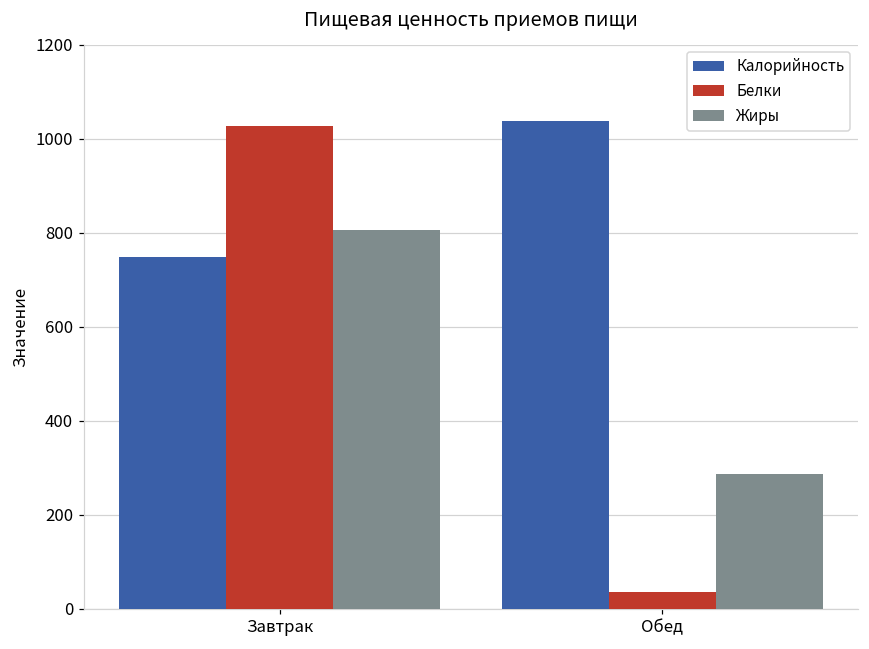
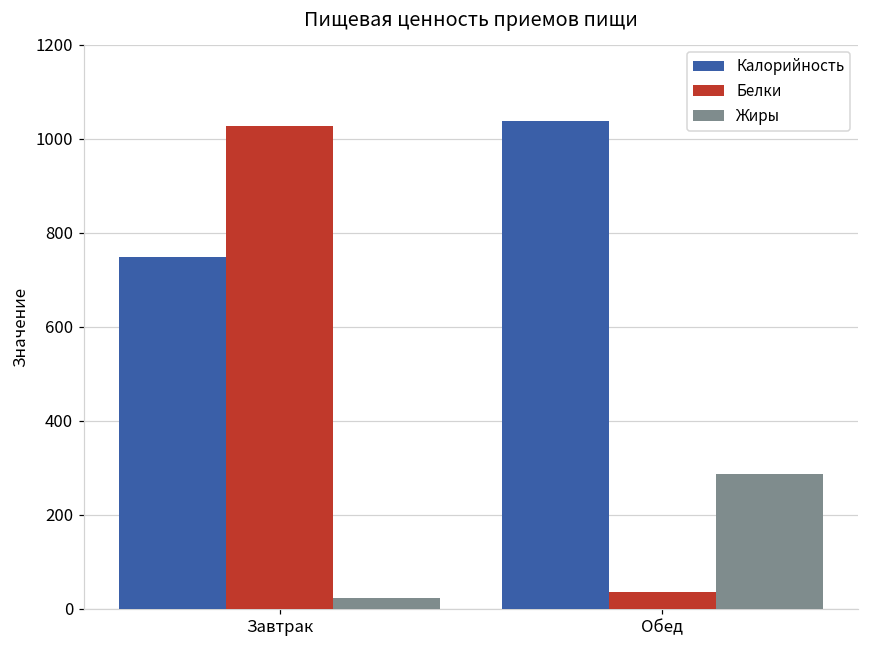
Жиры, Завтрак: 810 -> 20
